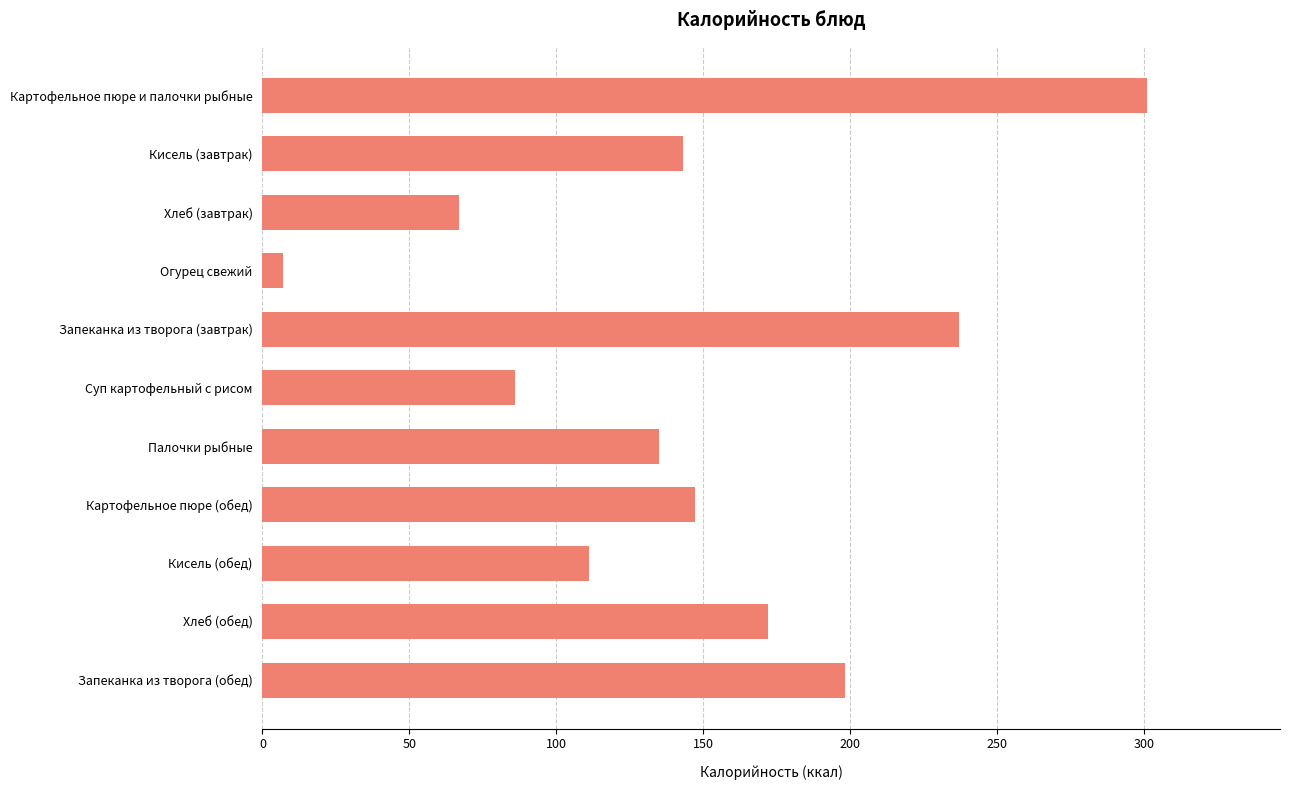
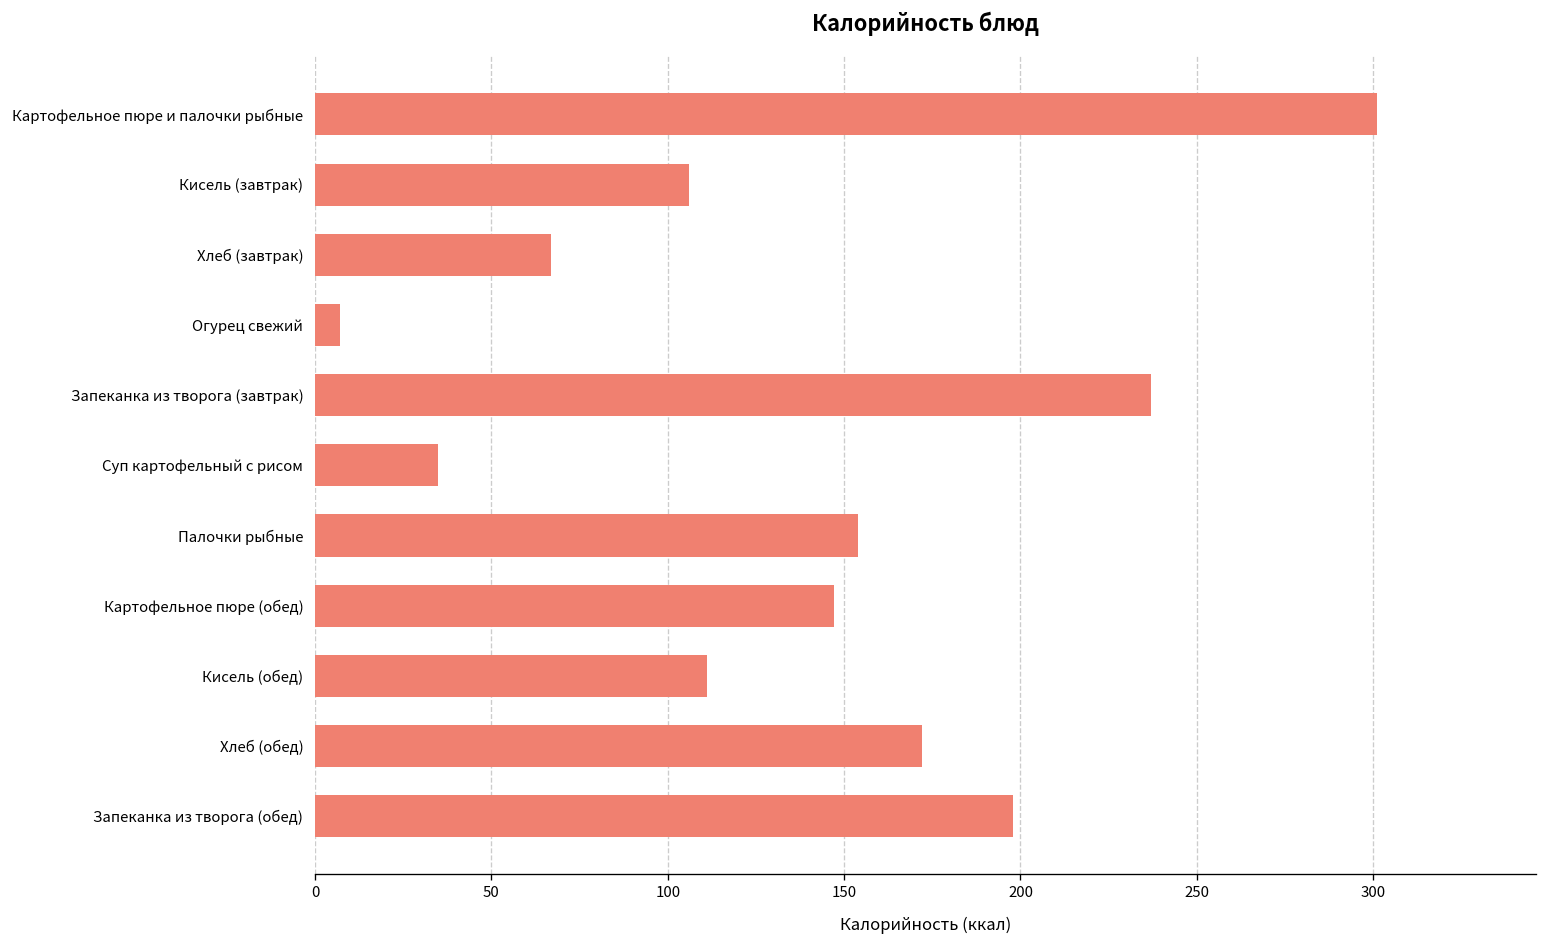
Кисель (завтрак): 143 -> 106
Суп картофельный с рисом: 86 -> 35
Палочки рыбные: 135 -> 154
